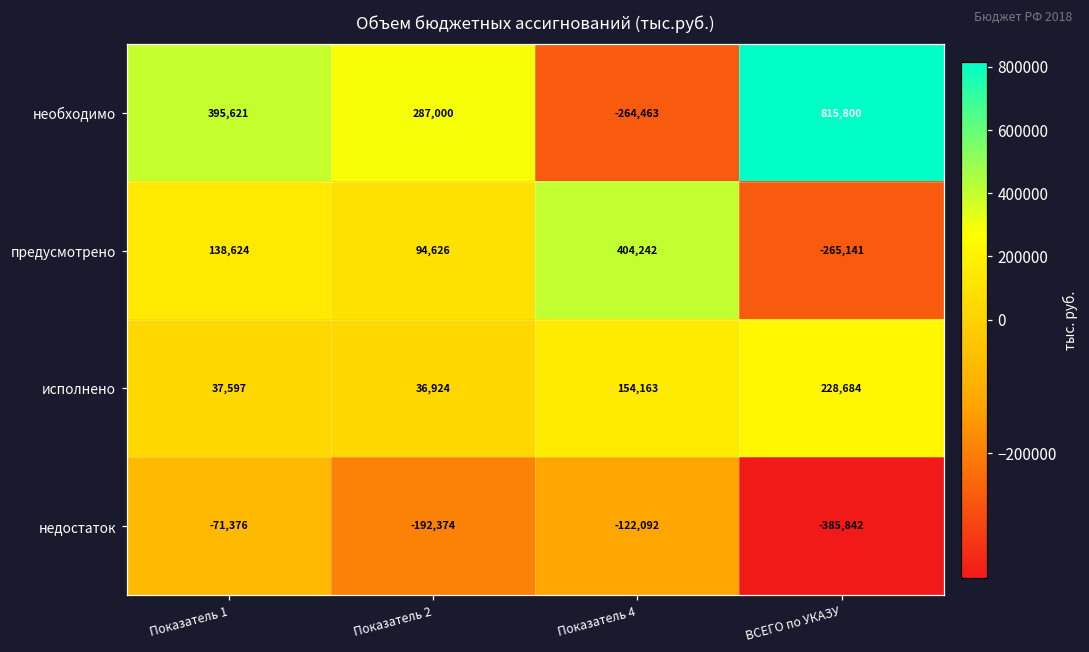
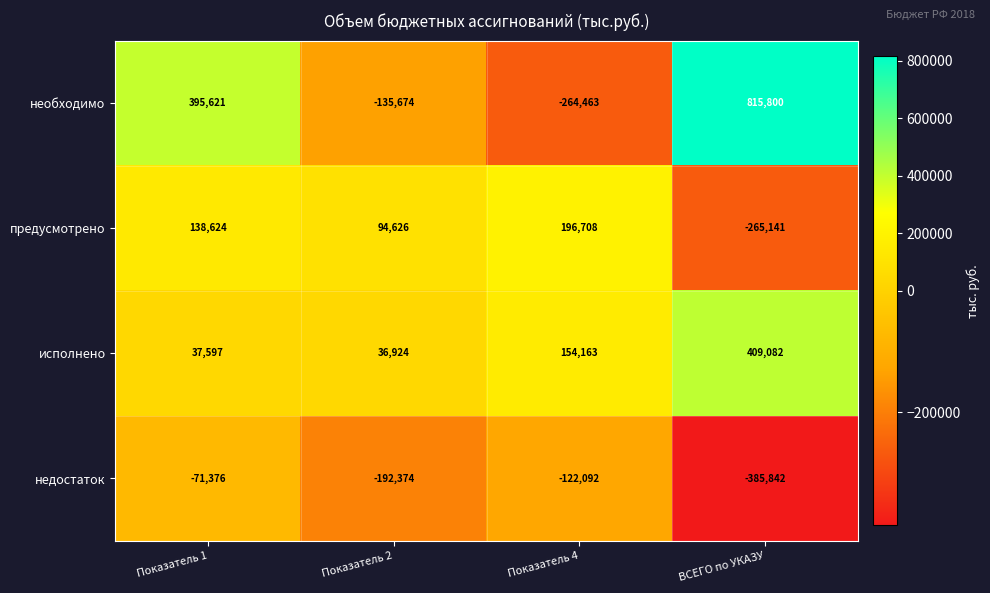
необходимо, Показатель 2: 287,000 -> -135,674
предусмотрено, Показатель 4: 404,242 -> 196,708
исполнено, ВСЕГО по УКАЗУ: 228,684 -> 409,082
